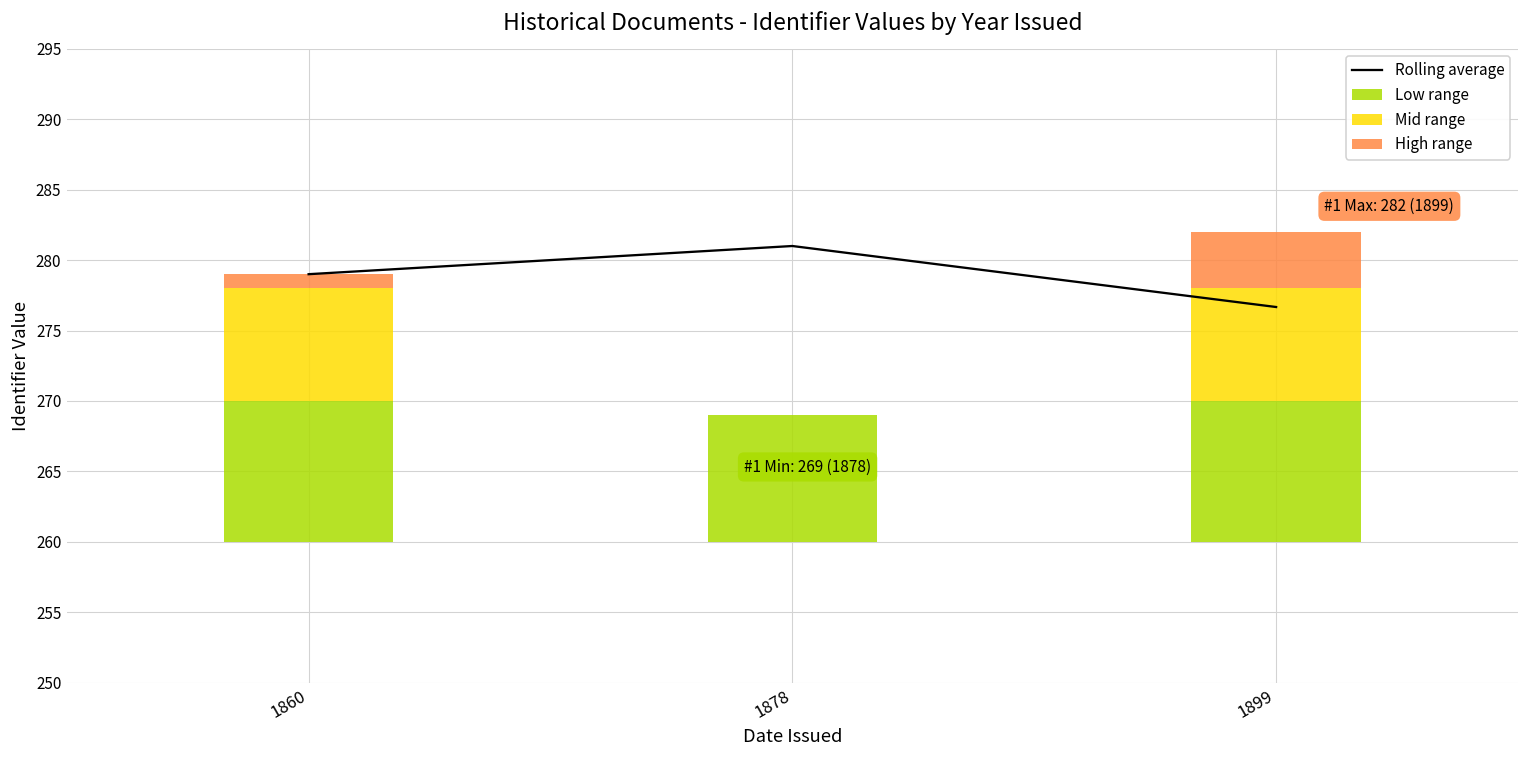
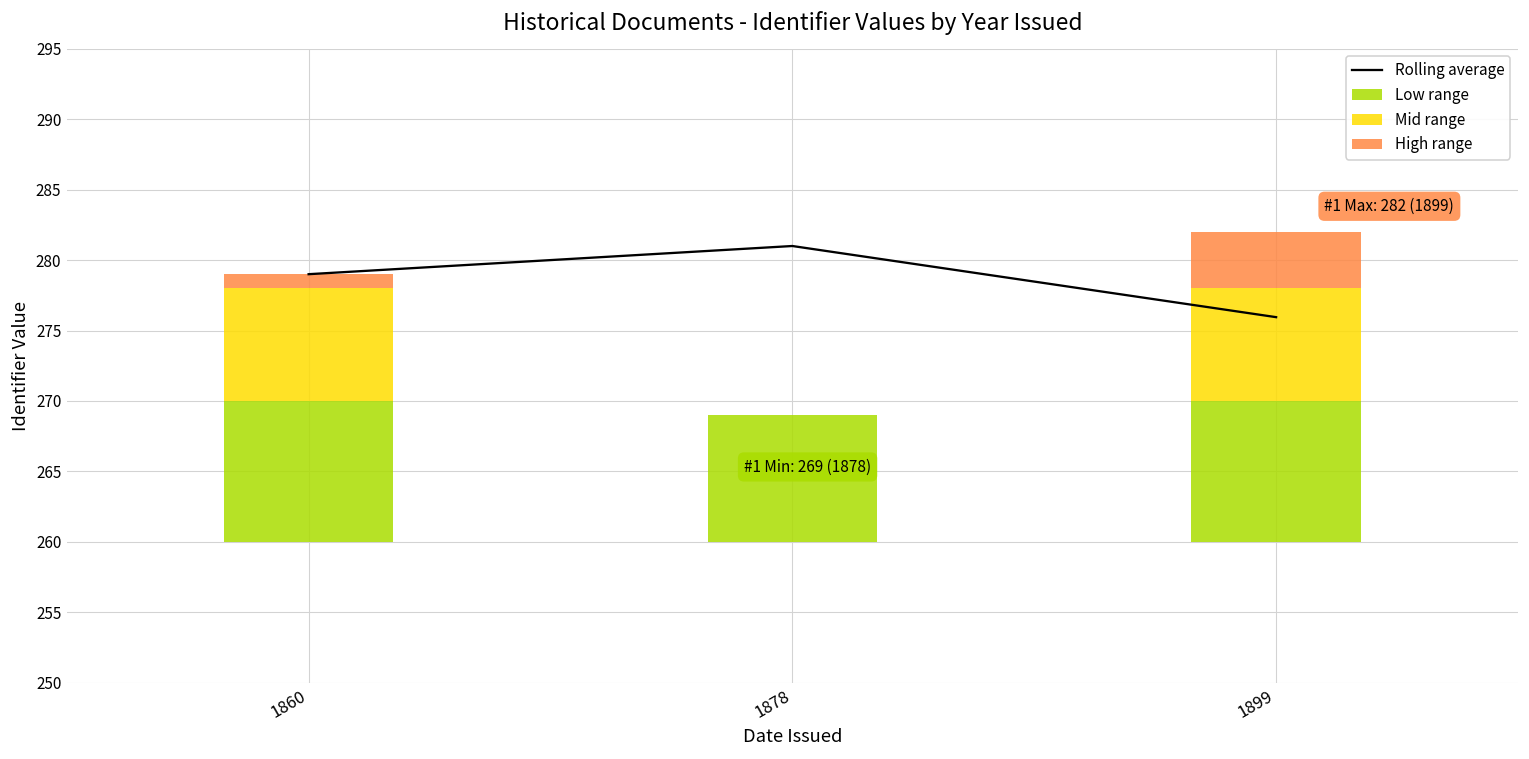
Rolling average, 1899: 276.7 -> 276.0
